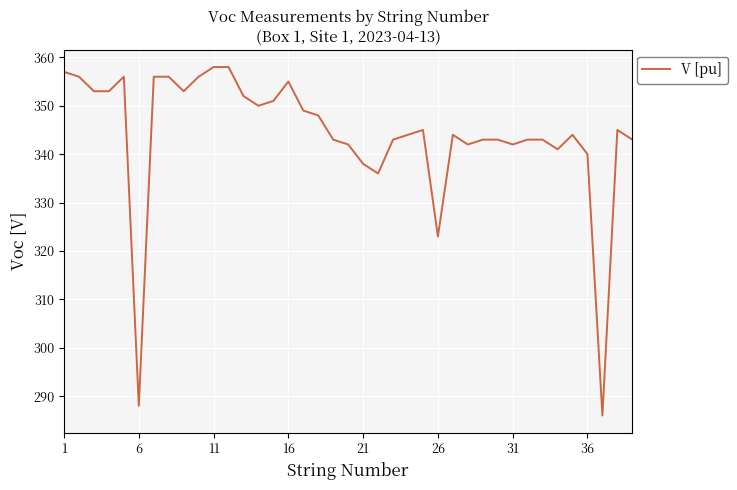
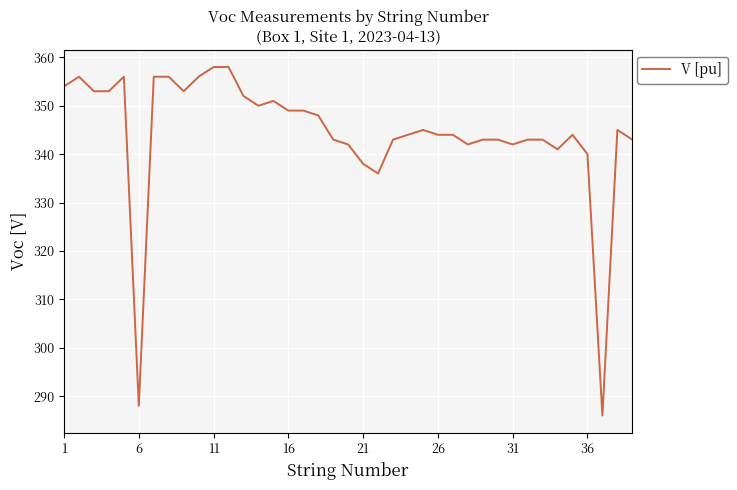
1: 357 -> 354
16: 355 -> 349
26: 323 -> 344
